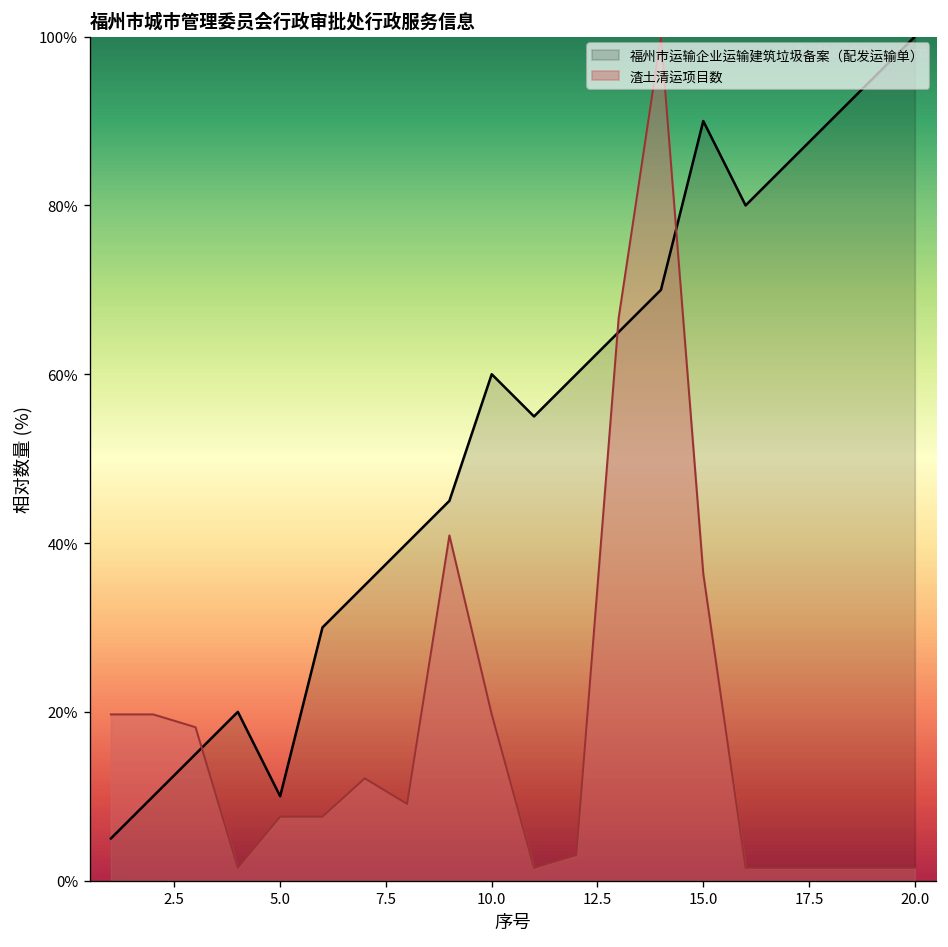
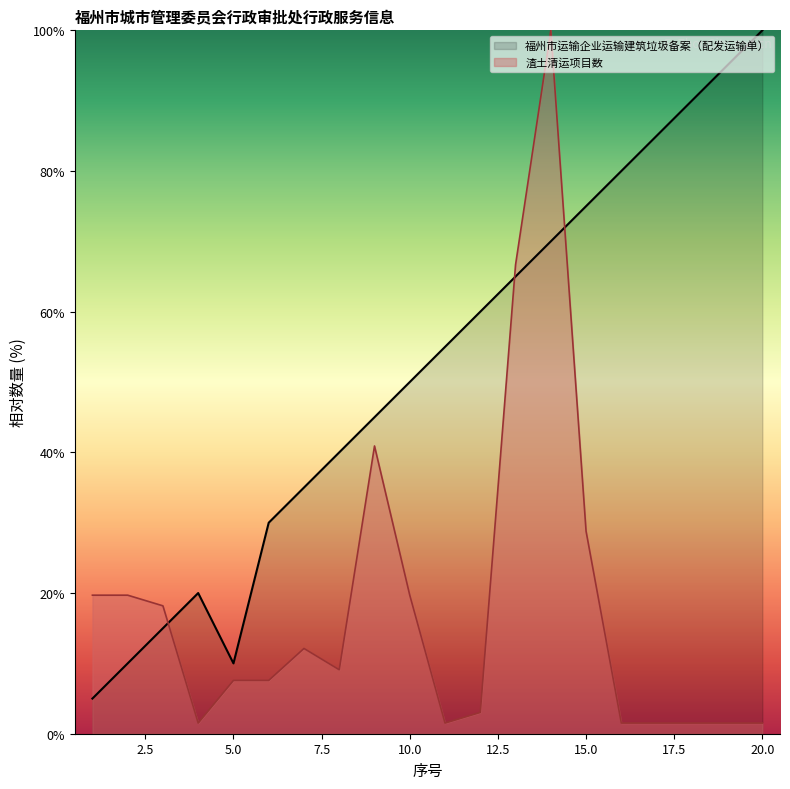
福州市运输企业运输建筑垃圾备案（配发运输单）, 10.0: 60% -> 50%
福州市运输企业运输建筑垃圾备案（配发运输单）, 15.0: 90% -> 75%
渣土清运项目数, 15.0: 36% -> 29%
